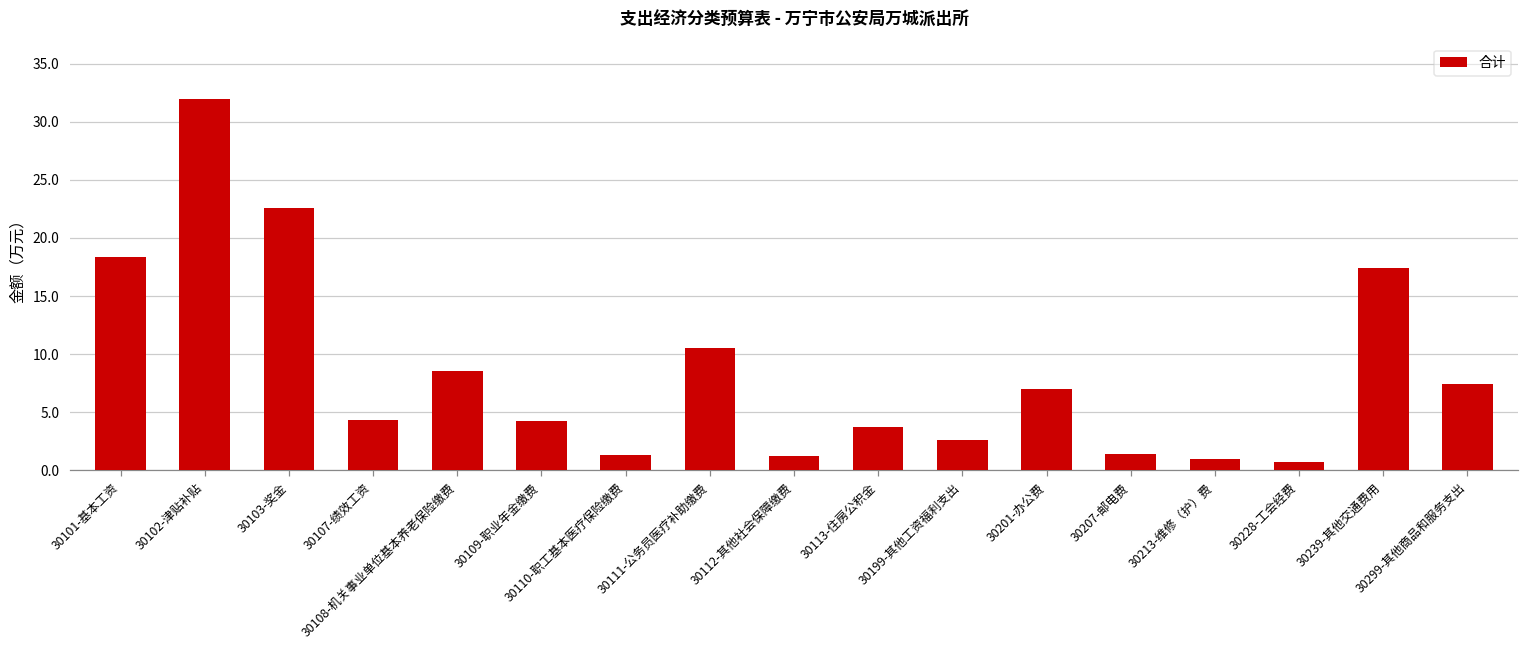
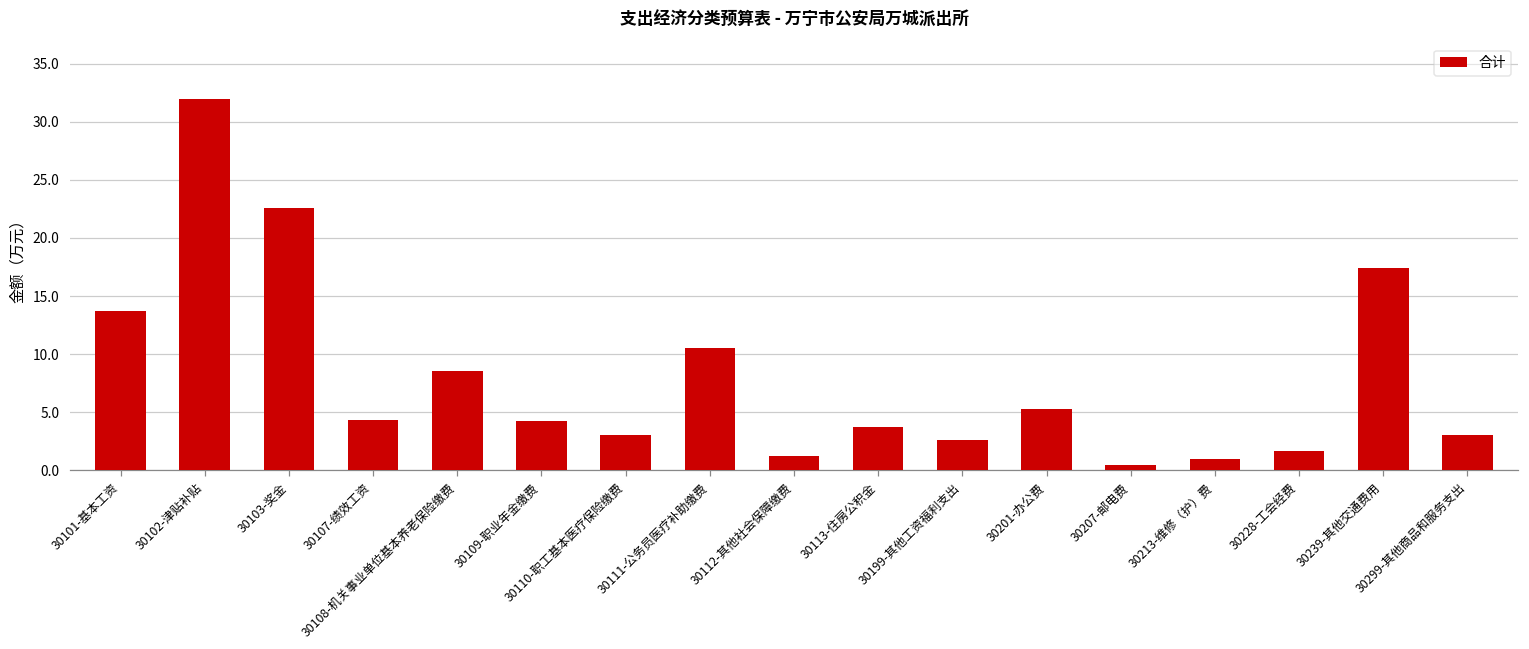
30101-基本工资: 18.3 -> 13.7
30110-职工基本医疗保险缴费: 1.3 -> 3.1
30201-办公费: 7.0 -> 5.3
30207-邮电费: 1.4 -> 0.5
30228-工会经费: 0.7 -> 1.6
30299-其他商品和服务支出: 7.4 -> 3.0
